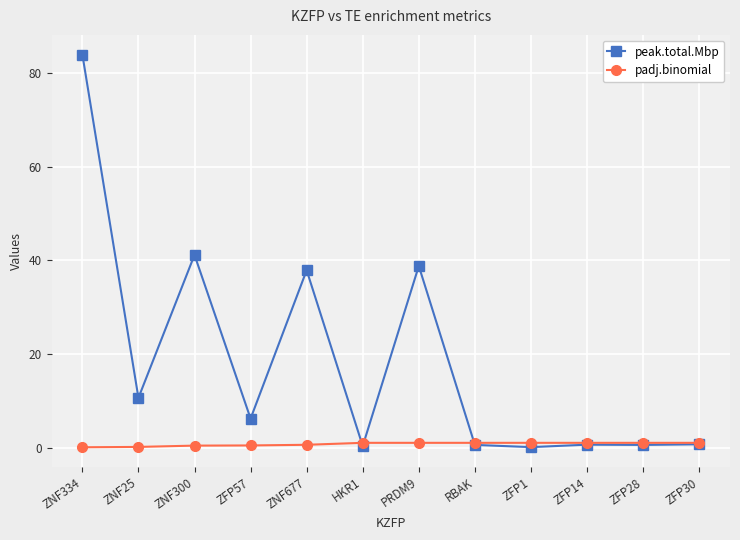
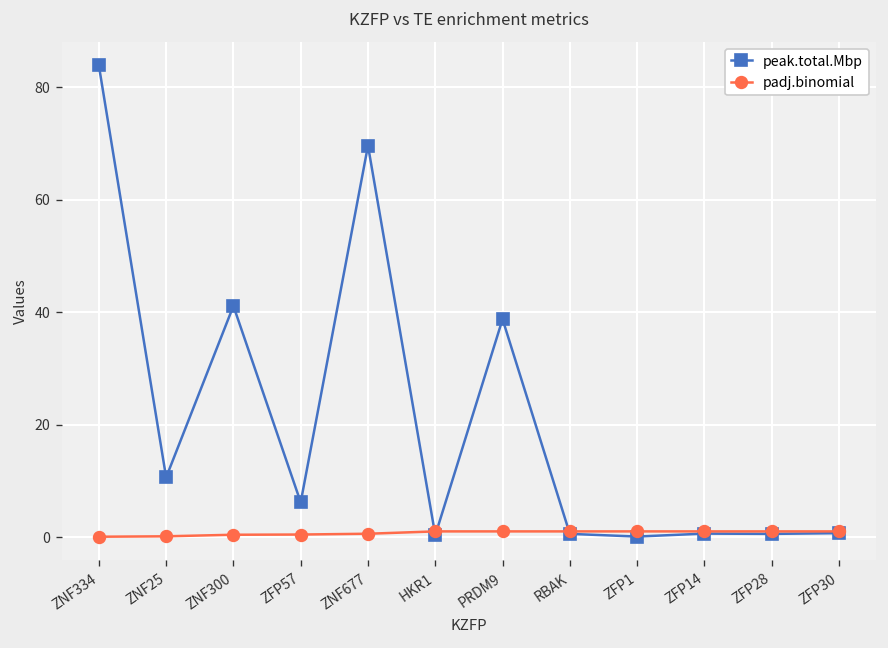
peak.total.Mbp, ZNF677: 38 -> 70
